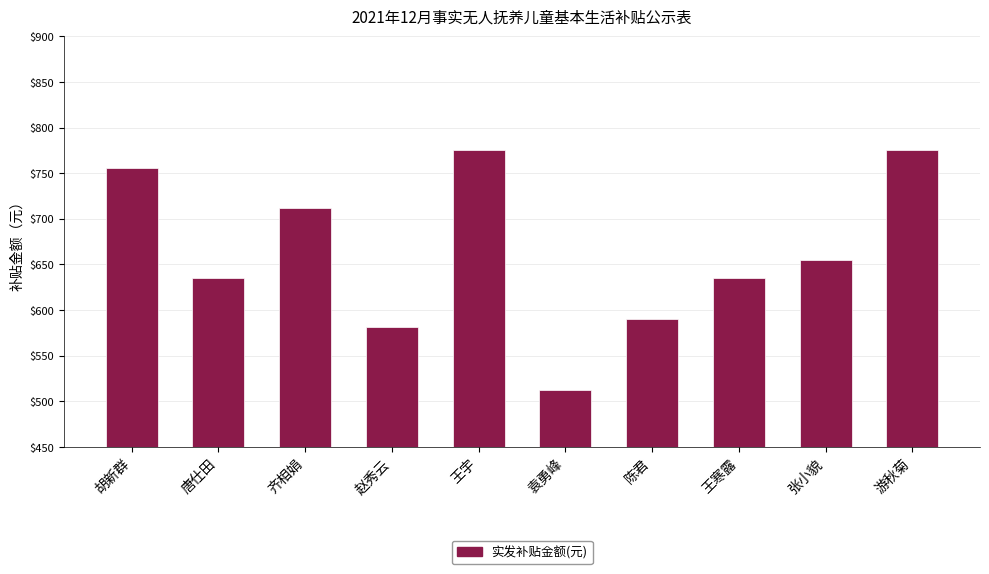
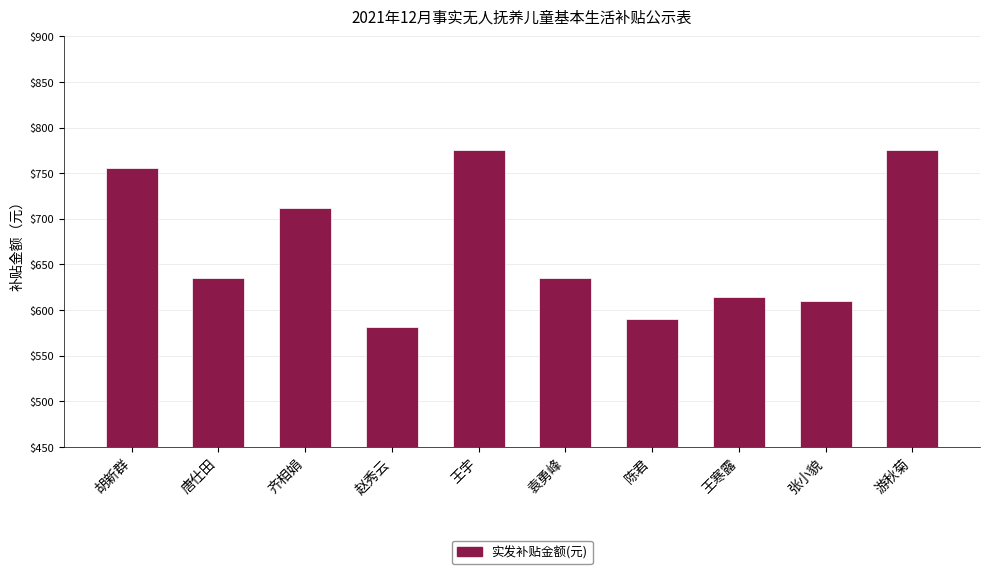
袁勇峰: $510 -> $640
王寒露: $640 -> $610
张小貌: $660 -> $610
